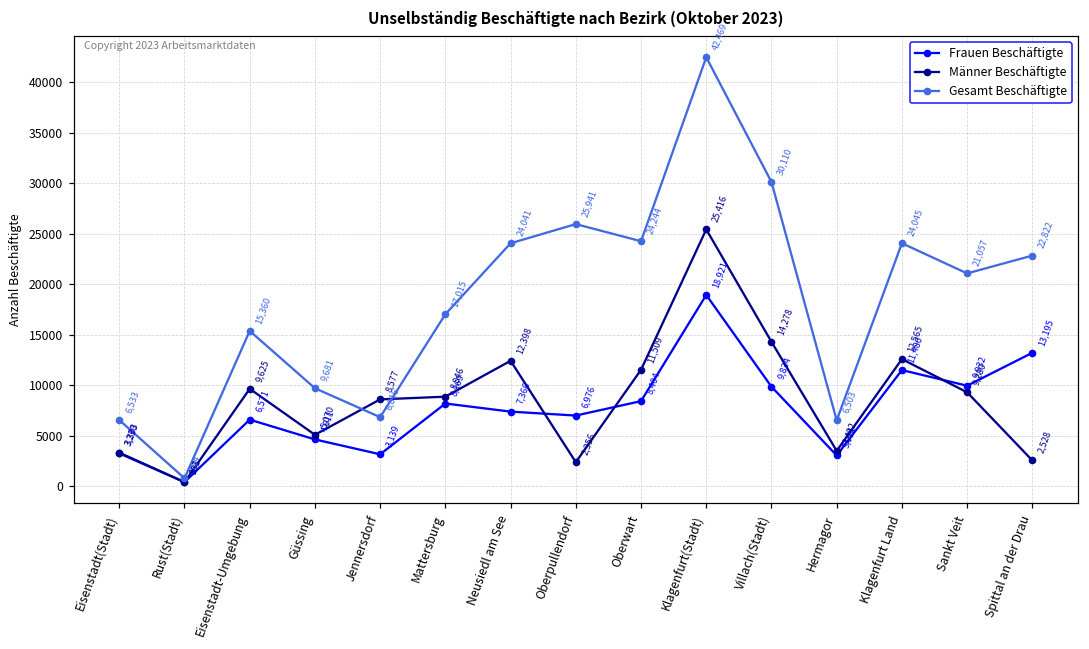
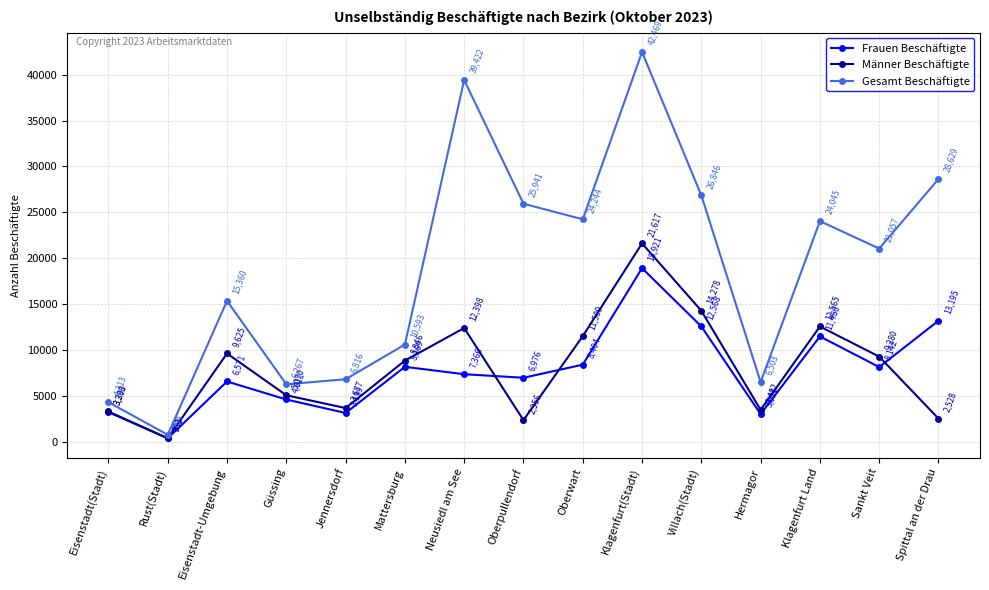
Gesamt Beschäftigte, Eisenstadt(Stadt): 6,533 -> 4,313
Gesamt Beschäftigte, Güssing: 9,681 -> 6,267
Männer Beschäftigte, Jennersdorf: 8,577 -> 3,677
Gesamt Beschäftigte, Mattersburg: 17,015 -> 10,593
Gesamt Beschäftigte, Neusiedl am See: 24,041 -> 39,422
Männer Beschäftigte, Klagenfurt(Stadt): 25,416 -> 21,617
Frauen Beschäftigte, Villach(Stadt): 9,834 -> 12,568
Gesamt Beschäftigte, Villach(Stadt): 30,110 -> 26,846
Frauen Beschäftigte, Sankt Veit: 9,932 -> 8,142
Gesamt Beschäftigte, Spittal an der Drau: 22,822 -> 28,629
